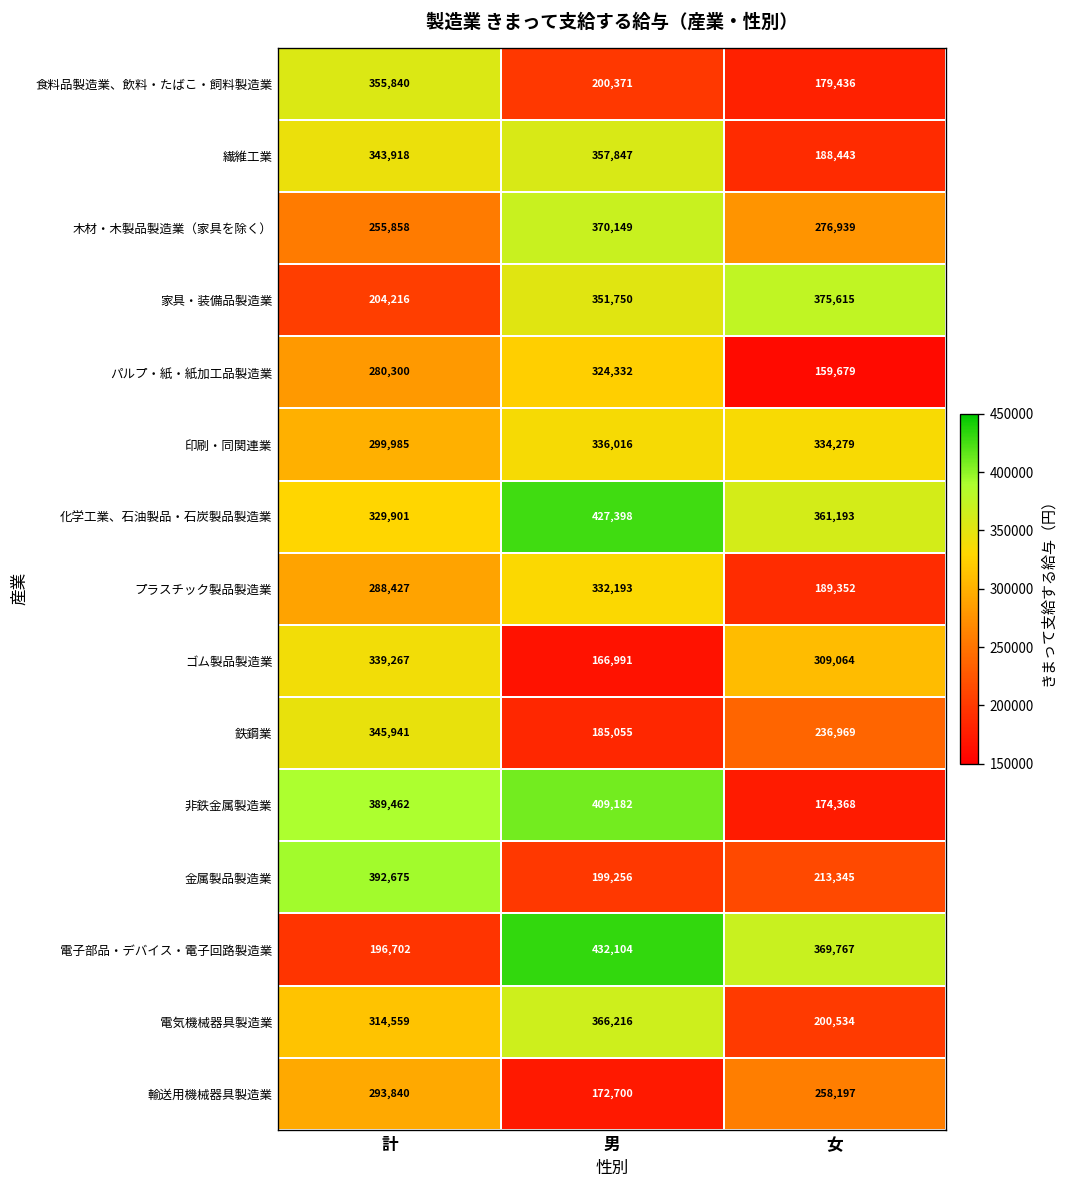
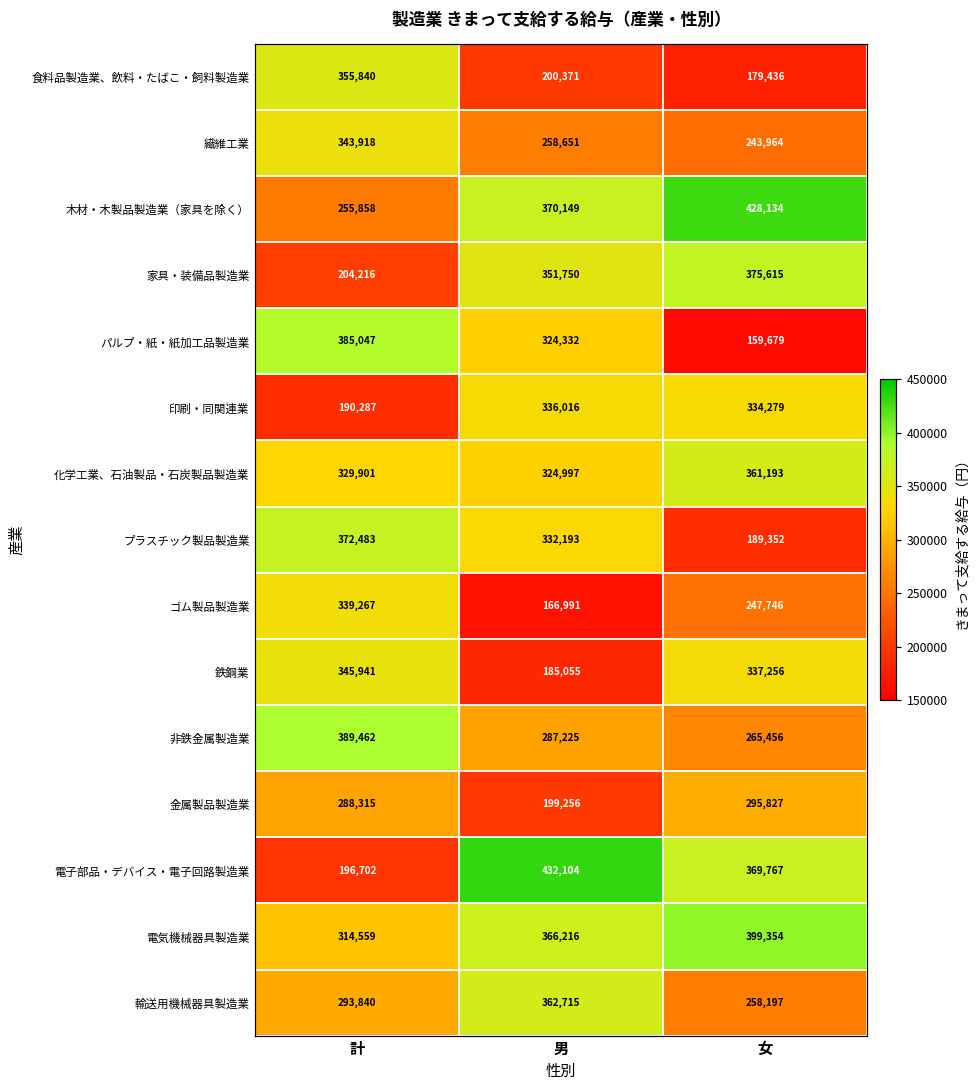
繊維工業, 男: 357,847 -> 258,651
繊維工業, 女: 188,443 -> 243,964
木材・木製品製造業（家具を除く）, 女: 276,939 -> 428,134
パルプ・紙・紙加工品製造業, 計: 280,300 -> 385,047
印刷・同関連業, 計: 299,985 -> 190,287
化学工業、石油製品・石炭製品製造業, 男: 427,398 -> 324,997
プラスチック製品製造業, 計: 288,427 -> 372,483
ゴム製品製造業, 女: 309,064 -> 247,746
鉄鋼業, 女: 236,969 -> 337,256
非鉄金属製造業, 男: 409,182 -> 287,225
非鉄金属製造業, 女: 174,368 -> 265,456
金属製品製造業, 計: 392,675 -> 288,315
金属製品製造業, 女: 213,345 -> 295,827
電気機械器具製造業, 女: 200,534 -> 399,354
輸送用機械器具製造業, 男: 172,700 -> 362,715
